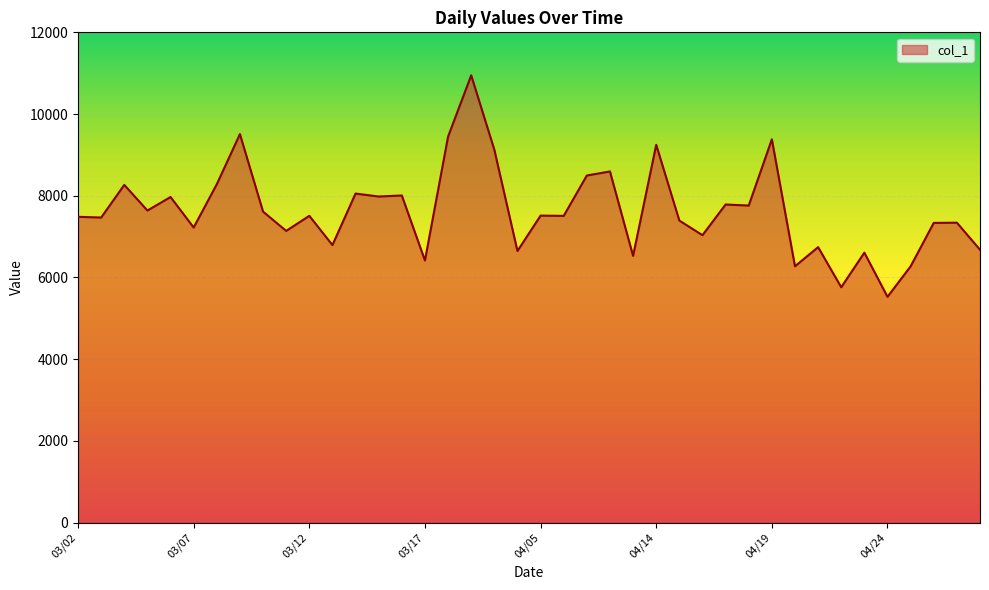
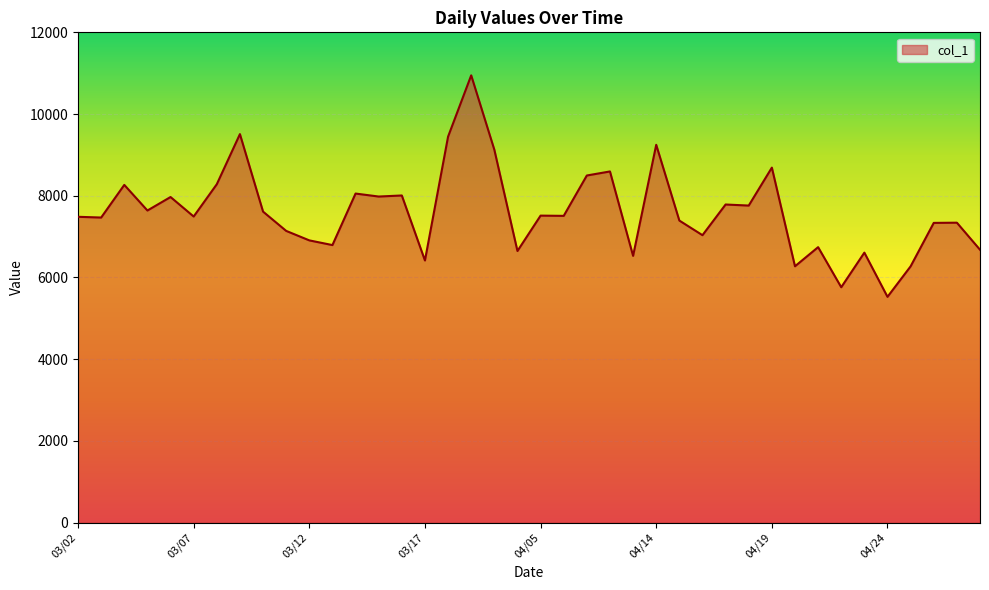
03/07: 7200 -> 7500
03/12: 7500 -> 6900
04/19: 9400 -> 8700
